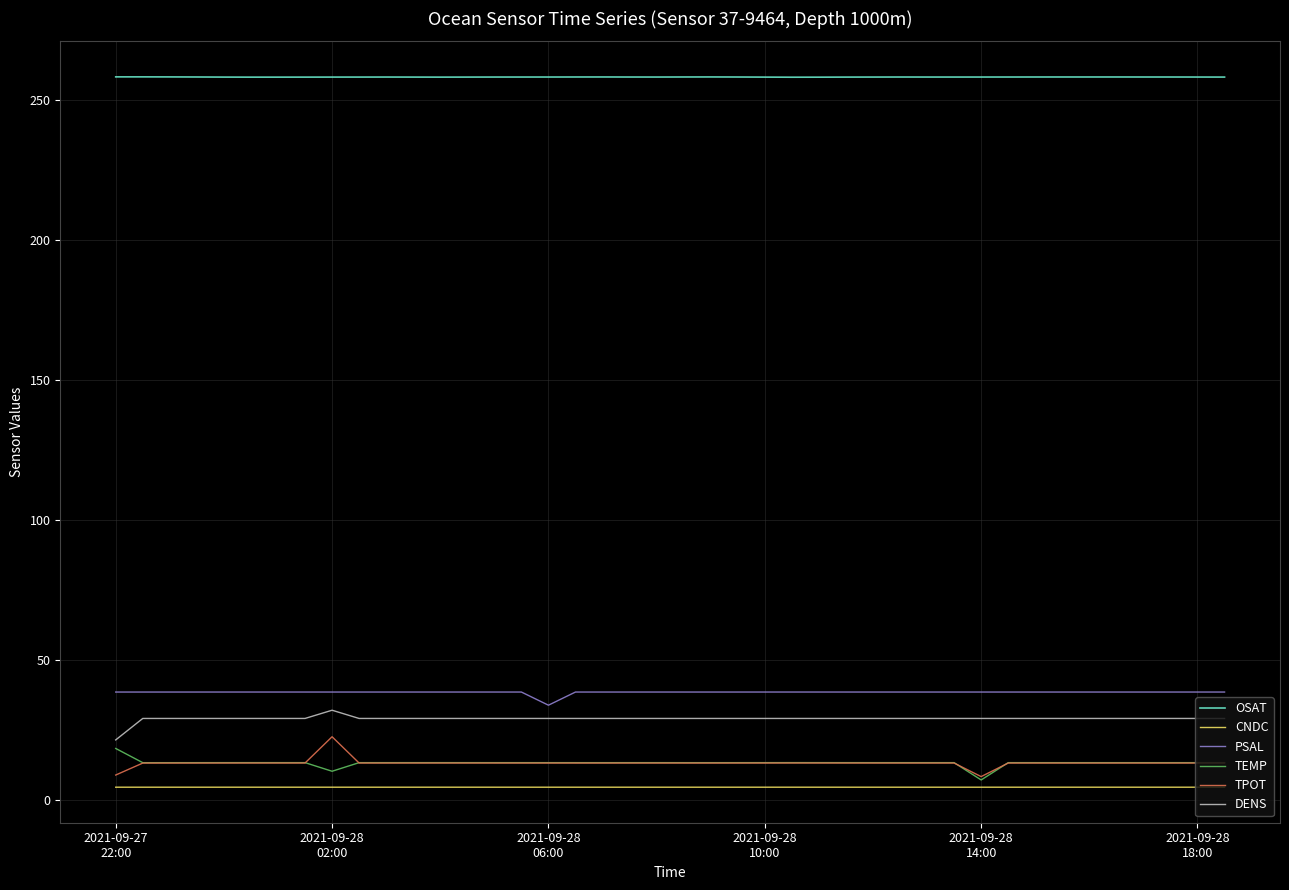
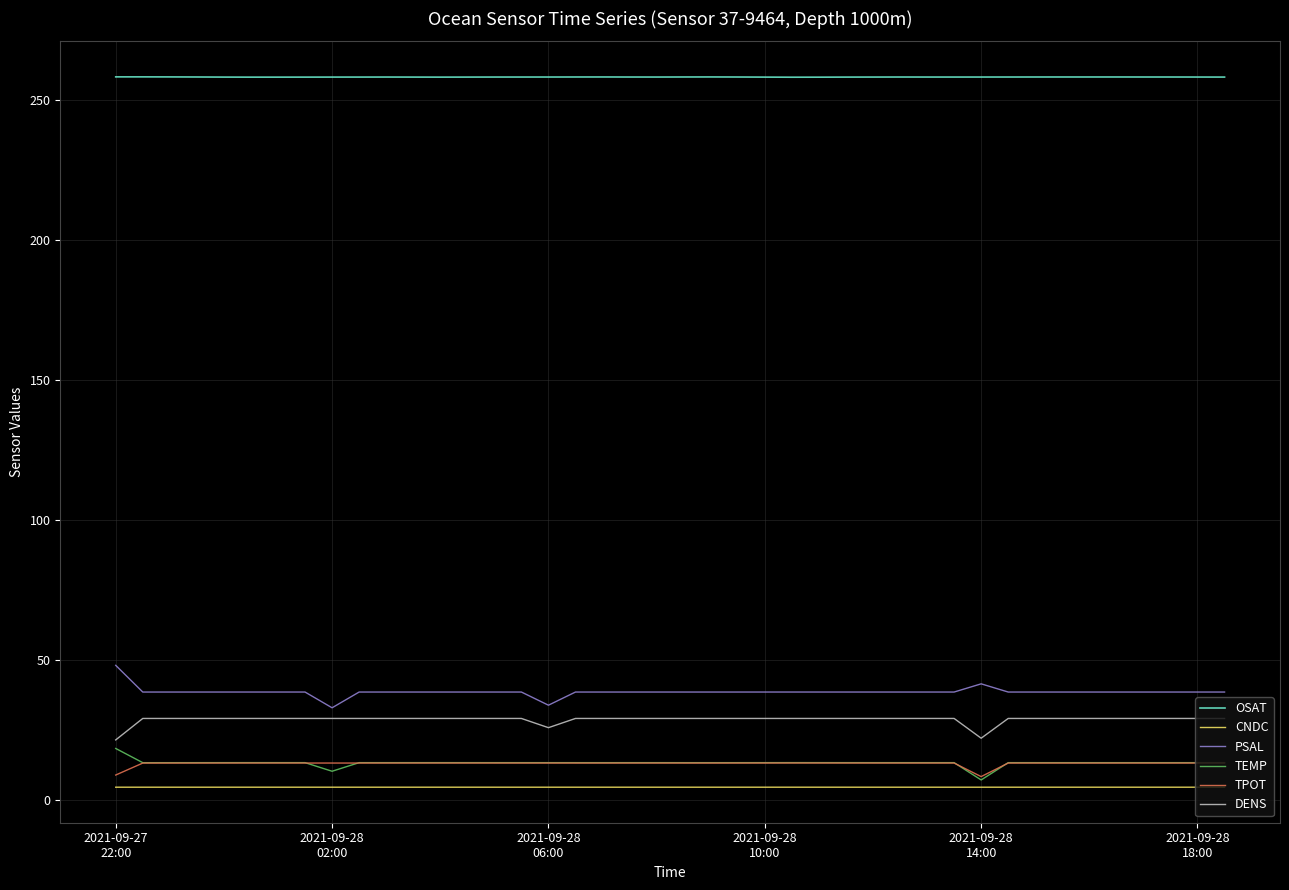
PSAL, 2021-09-27 22:00: 39 -> 48
PSAL, 2021-09-28 02:00: 39 -> 33
TPOT, 2021-09-28 02:00: 23 -> 13
DENS, 2021-09-28 02:00: 32 -> 29
DENS, 2021-09-28 06:00: 29 -> 26
PSAL, 2021-09-28 14:00: 39 -> 41
DENS, 2021-09-28 14:00: 29 -> 22
